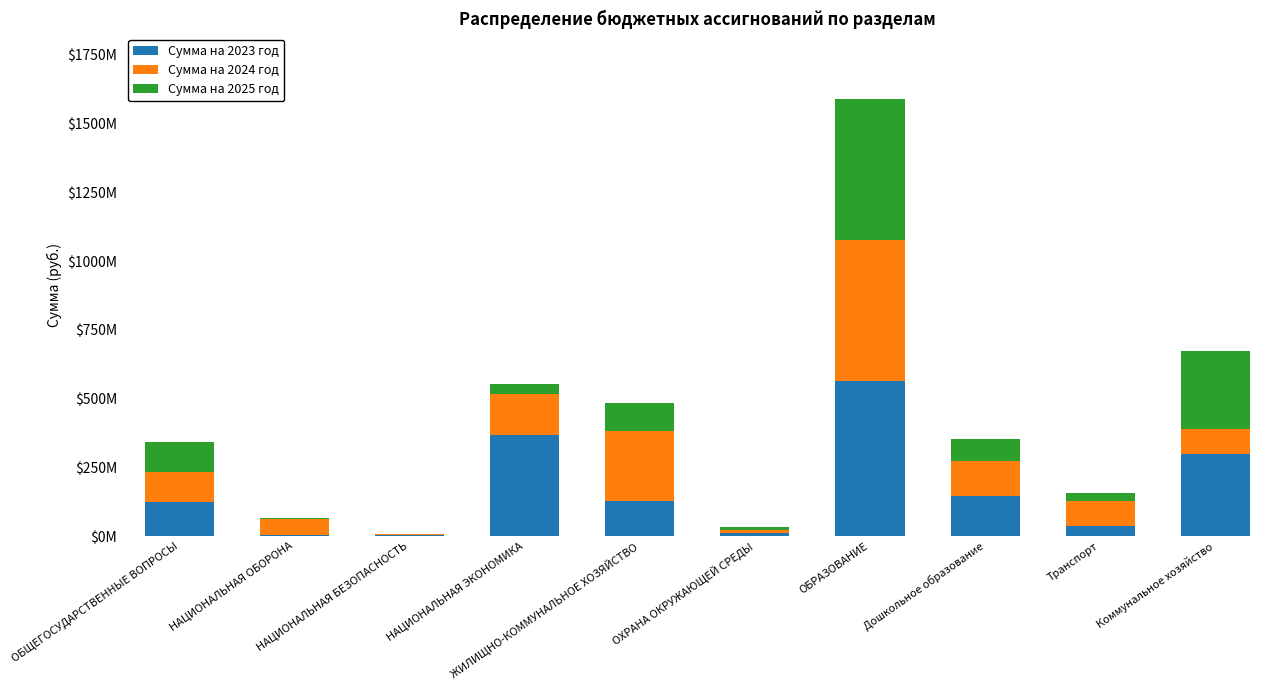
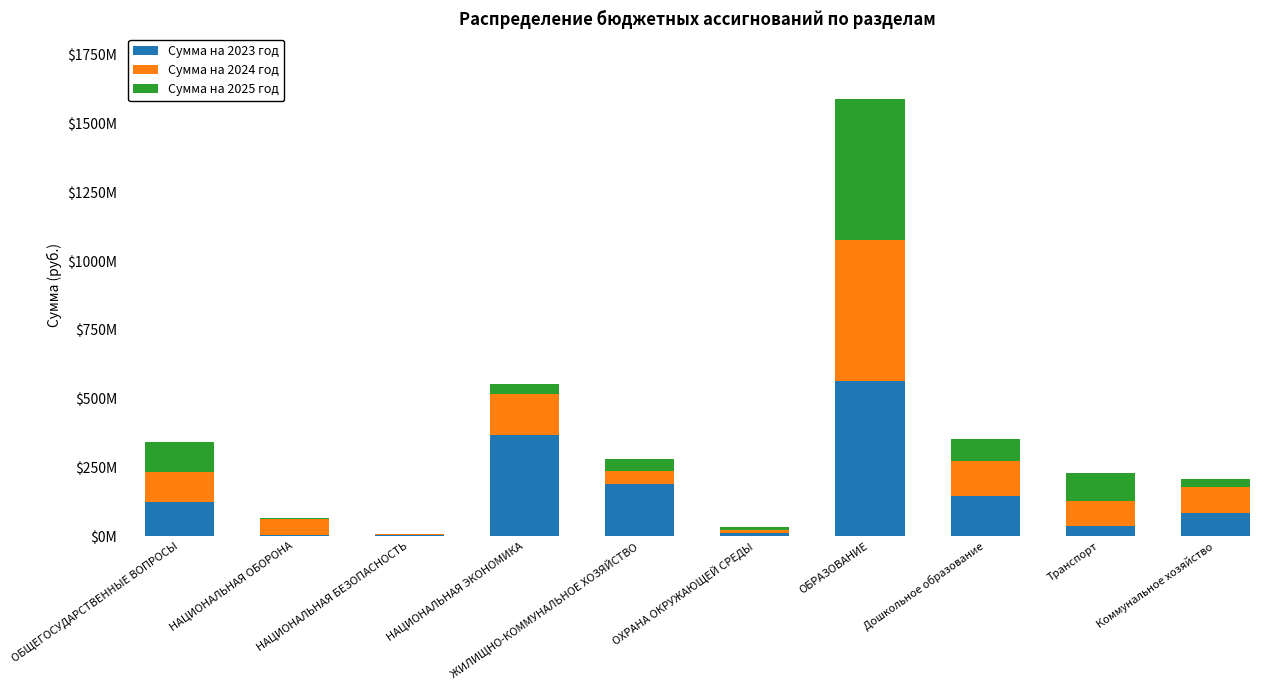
Сумма на 2023 год, ЖИЛИЩНО-КОММУНАЛЬНОЕ ХОЗЯЙСТВО: $130000000 -> $190000000
Сумма на 2024 год, ЖИЛИЩНО-КОММУНАЛЬНОЕ ХОЗЯЙСТВО: $250000000 -> $50000000
Сумма на 2025 год, ЖИЛИЩНО-КОММУНАЛЬНОЕ ХОЗЯЙСТВО: $100000000 -> $50000000
Сумма на 2025 год, Транспорт: $30000000 -> $100000000
Сумма на 2023 год, Коммунальное хозяйство: $300000000 -> $90000000
Сумма на 2025 год, Коммунальное хозяйство: $280000000 -> $30000000
